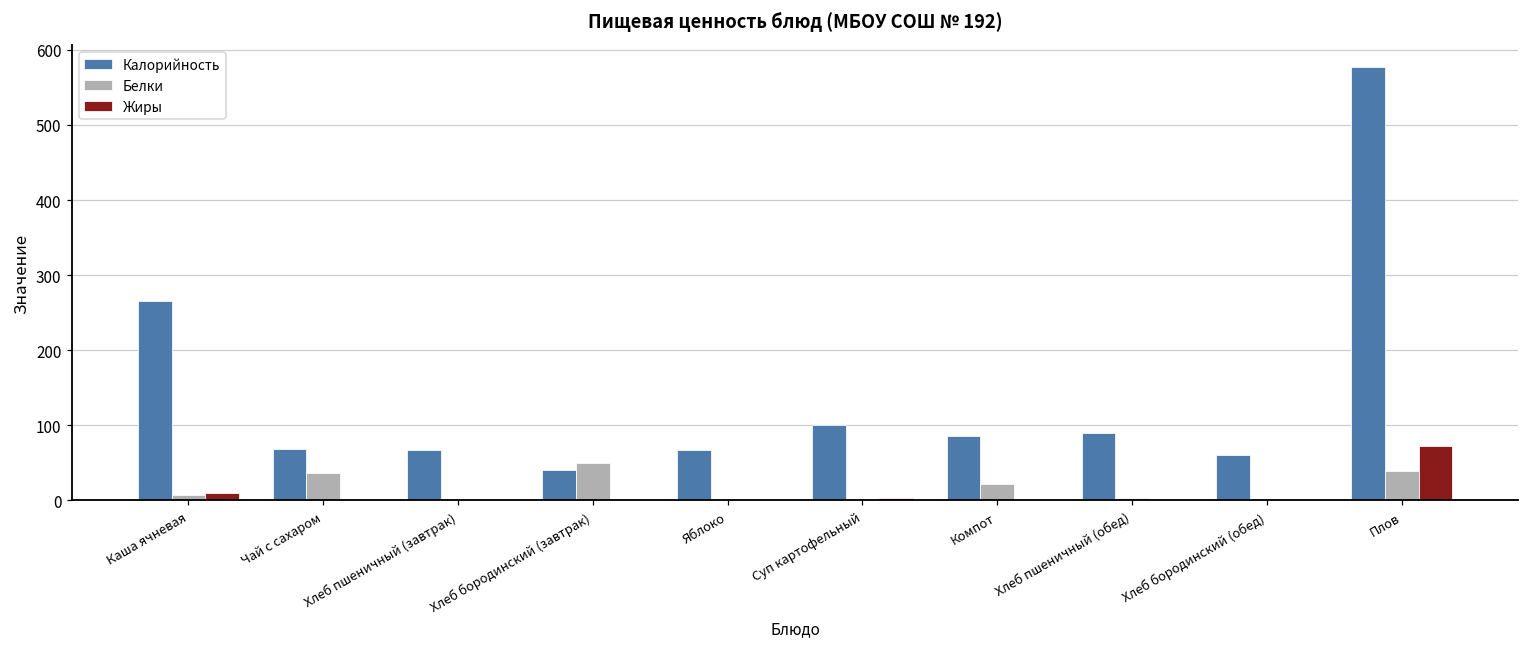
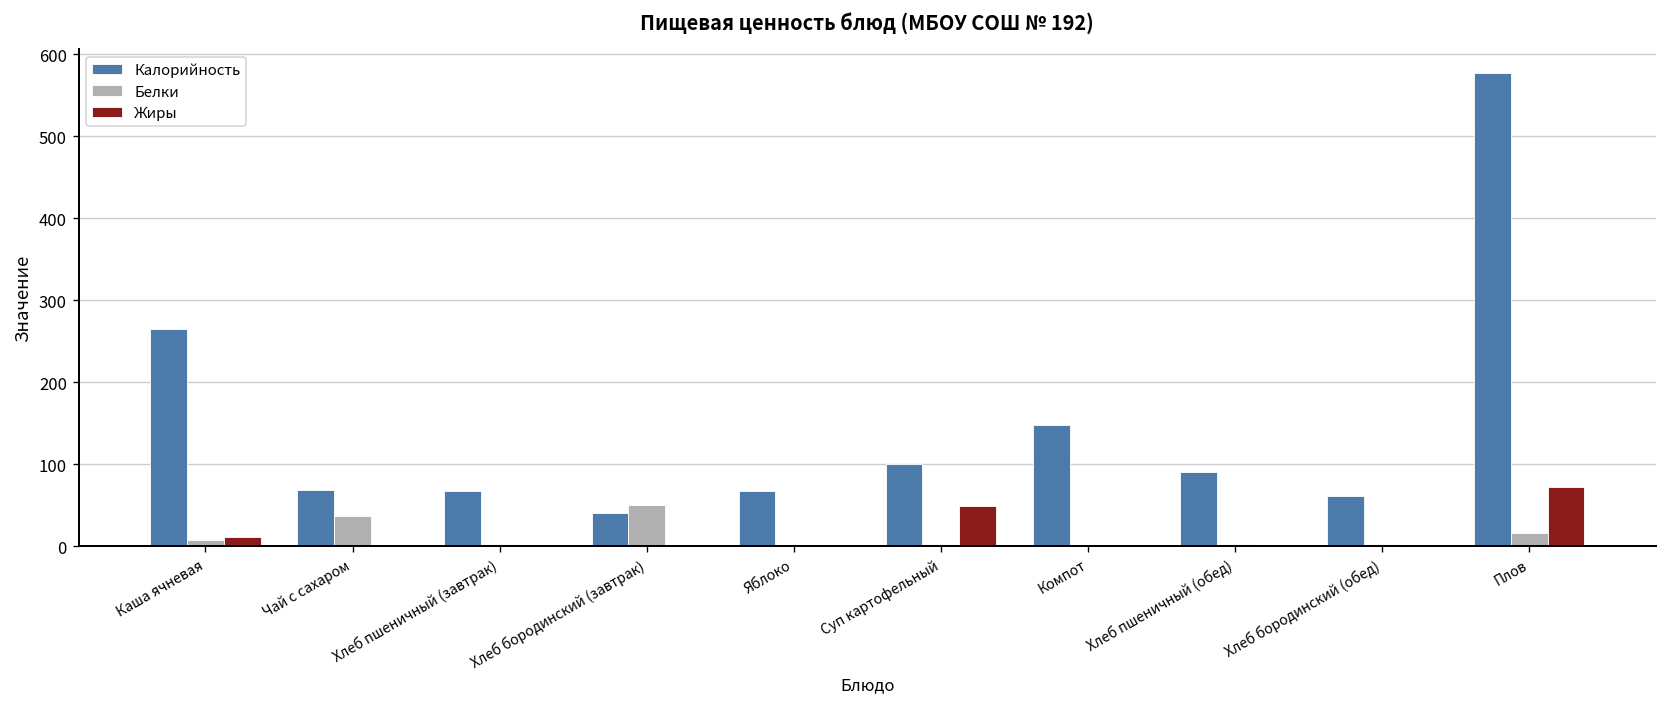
Жиры, Суп картофельный: 0 -> 50
Калорийность, Компот: 90 -> 150
Белки, Компот: 20 -> 0
Белки, Плов: 40 -> 20
